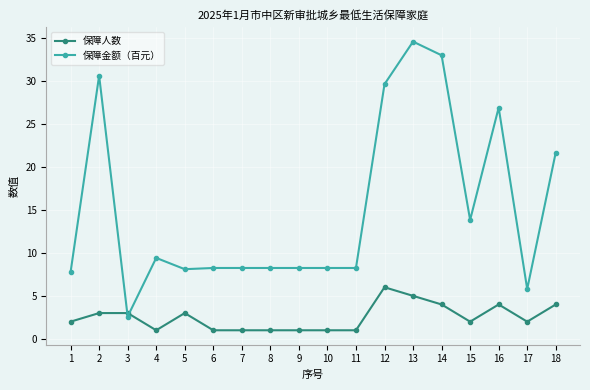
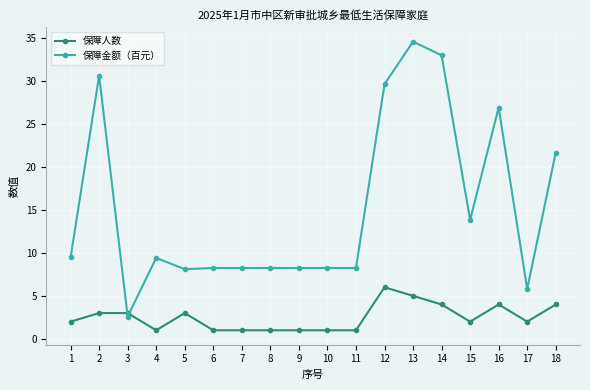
保障金额（百元）, 1: 8 -> 9
